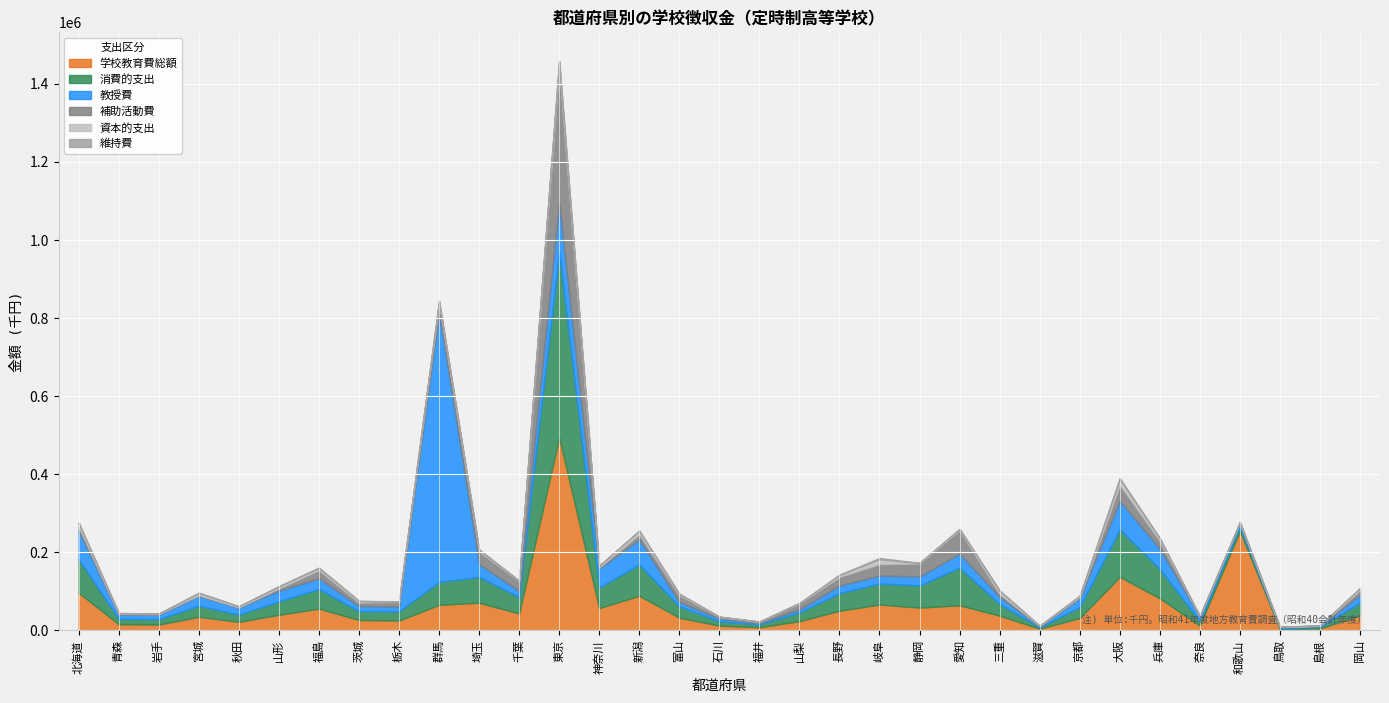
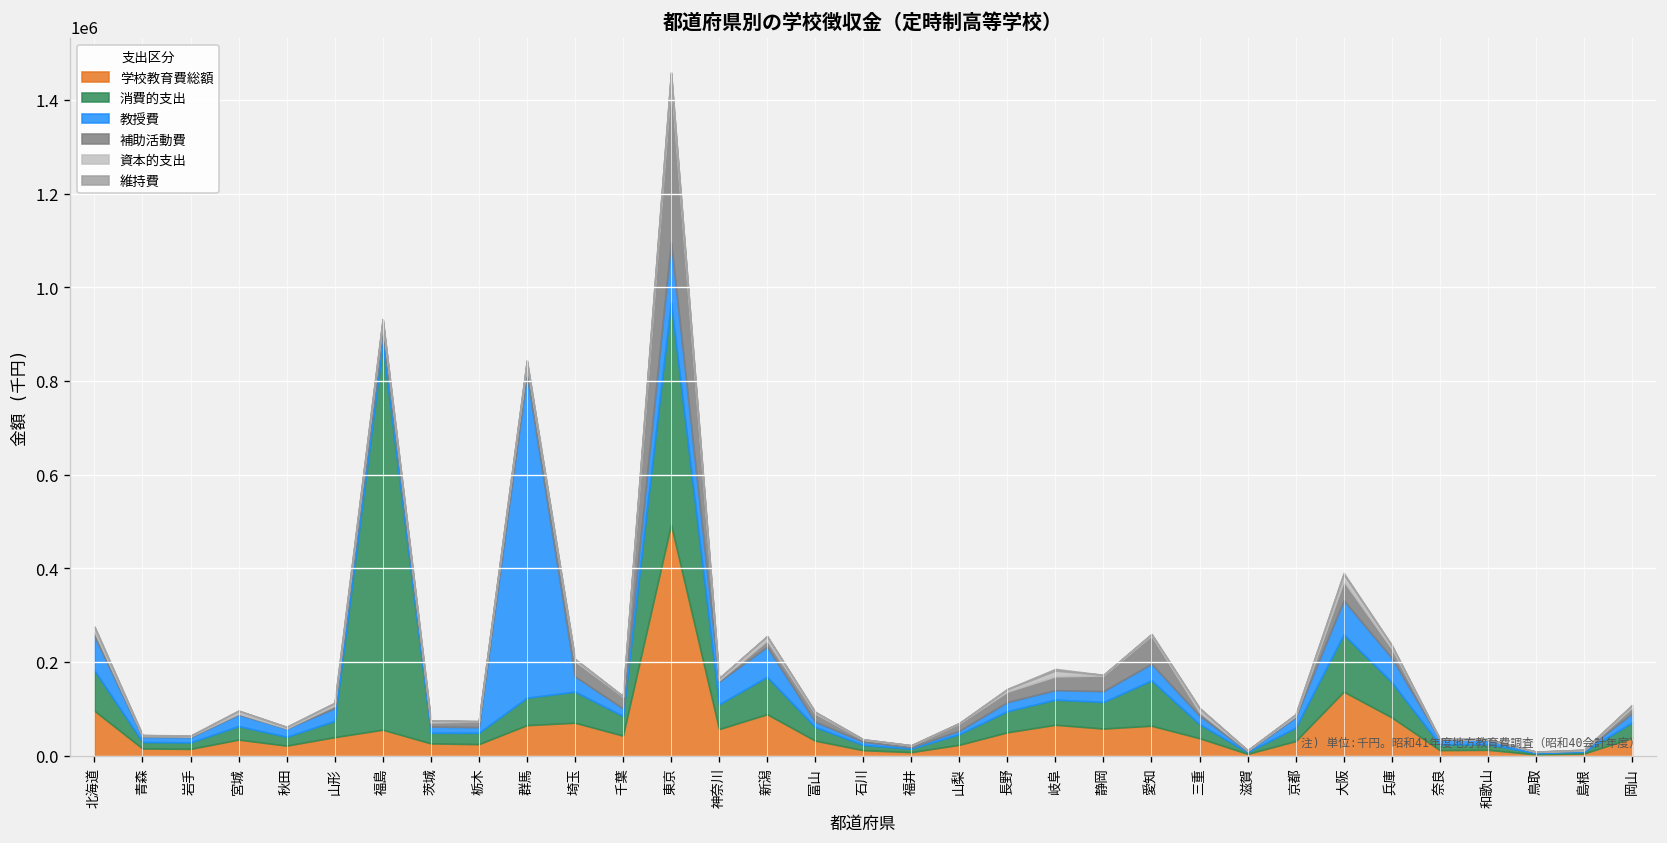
消費的支出, 福島: 50000 -> 820000
学校教育費総額, 和歌山: 250000 -> 10000
